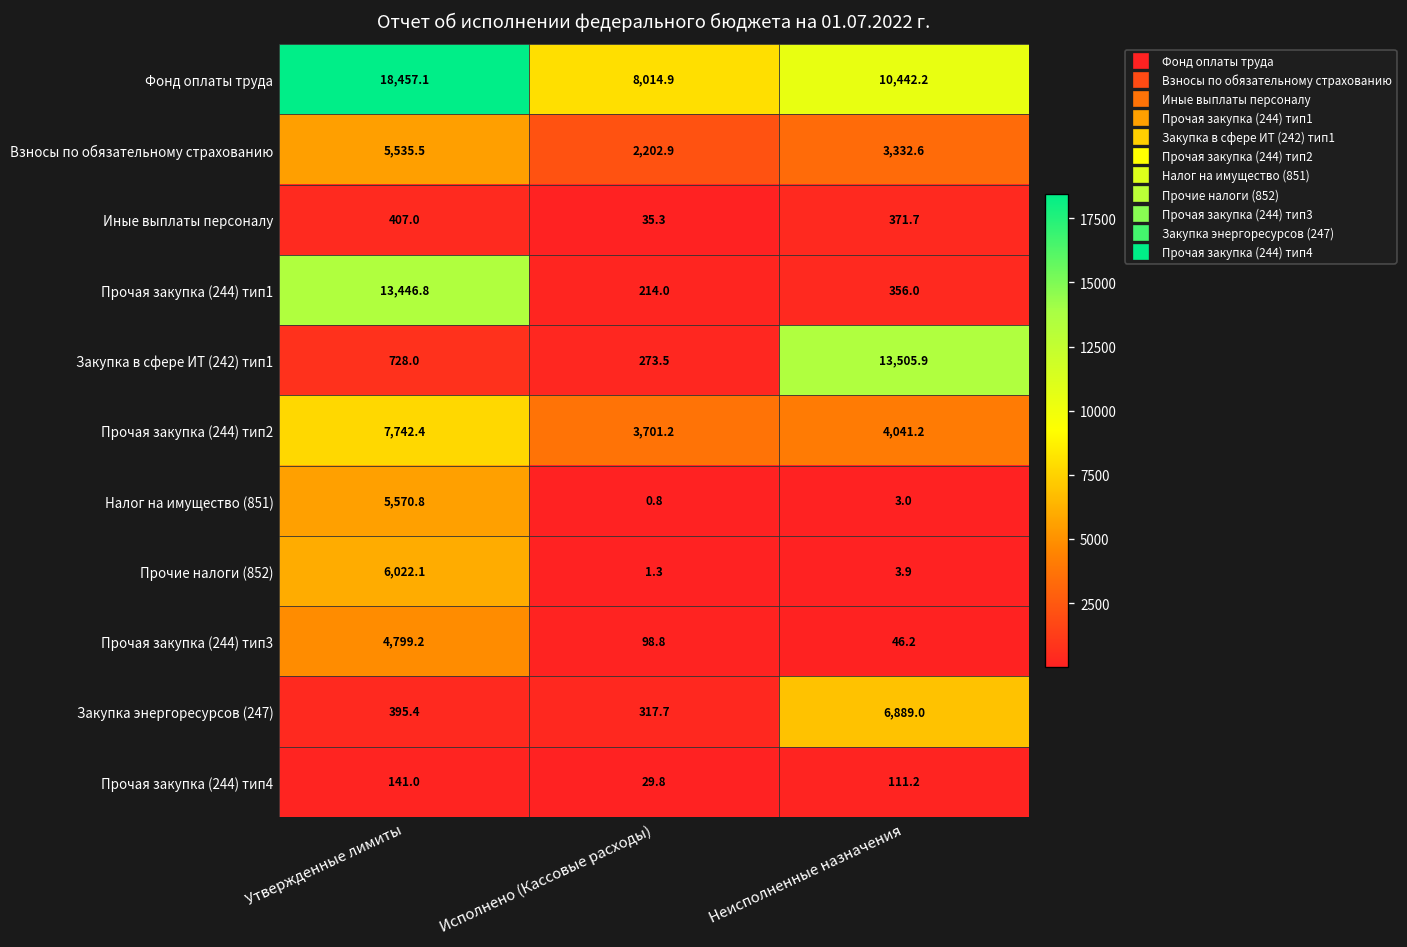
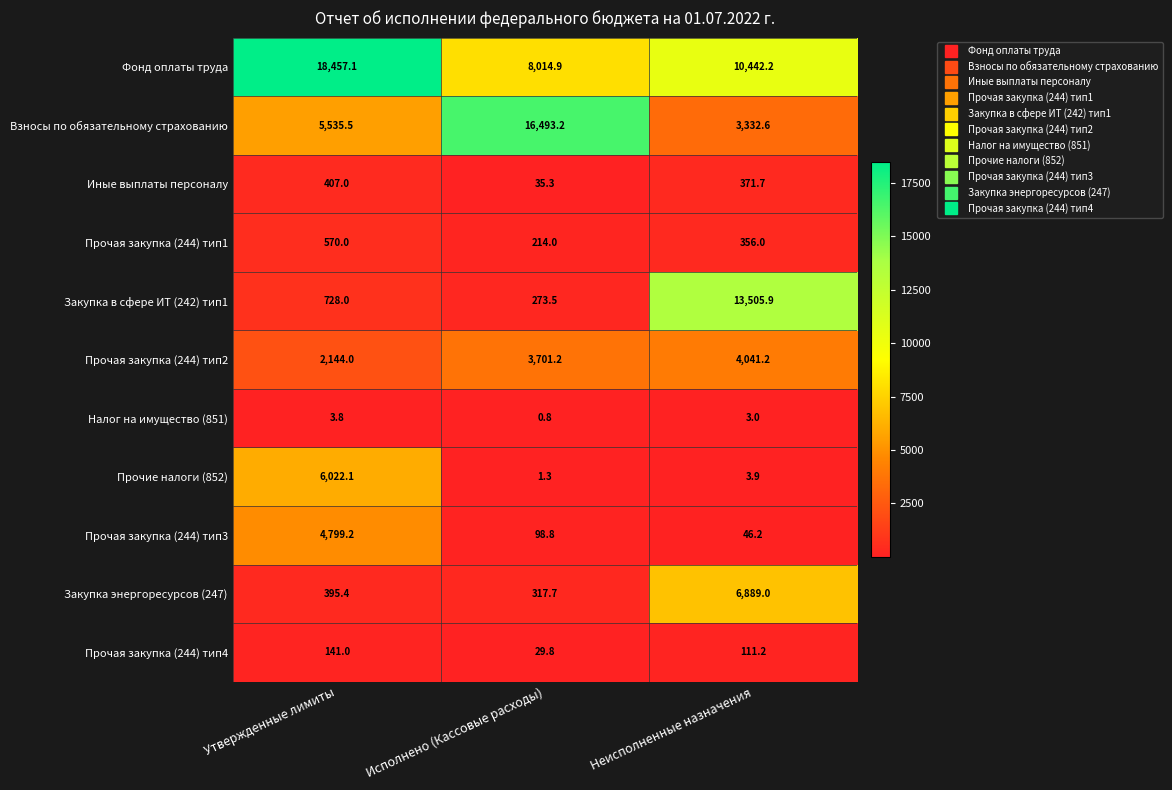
Взносы по обязательному страхованию, Исполнено (Кассовые расходы): 2,202.9 -> 16,493.2
Прочая закупка (244) тип1, Утвержденные лимиты: 13,446.8 -> 570.0
Прочая закупка (244) тип2, Утвержденные лимиты: 7,742.4 -> 2,144.0
Налог на имущество (851), Утвержденные лимиты: 5,570.8 -> 3.8
